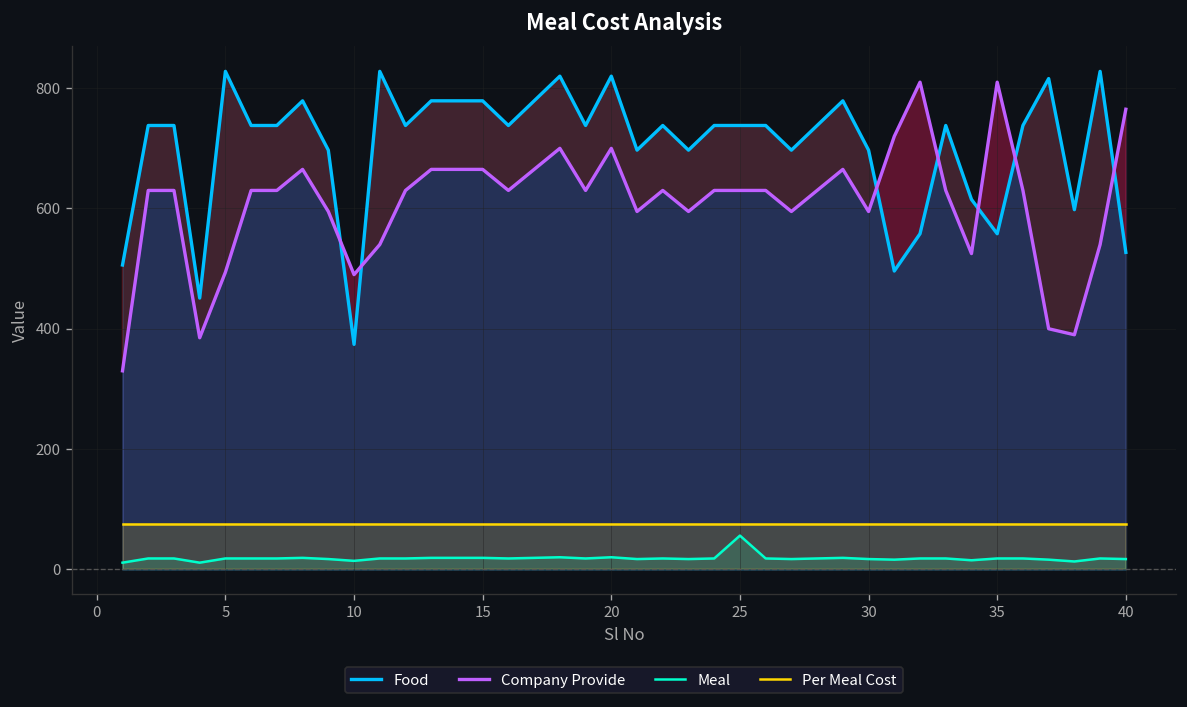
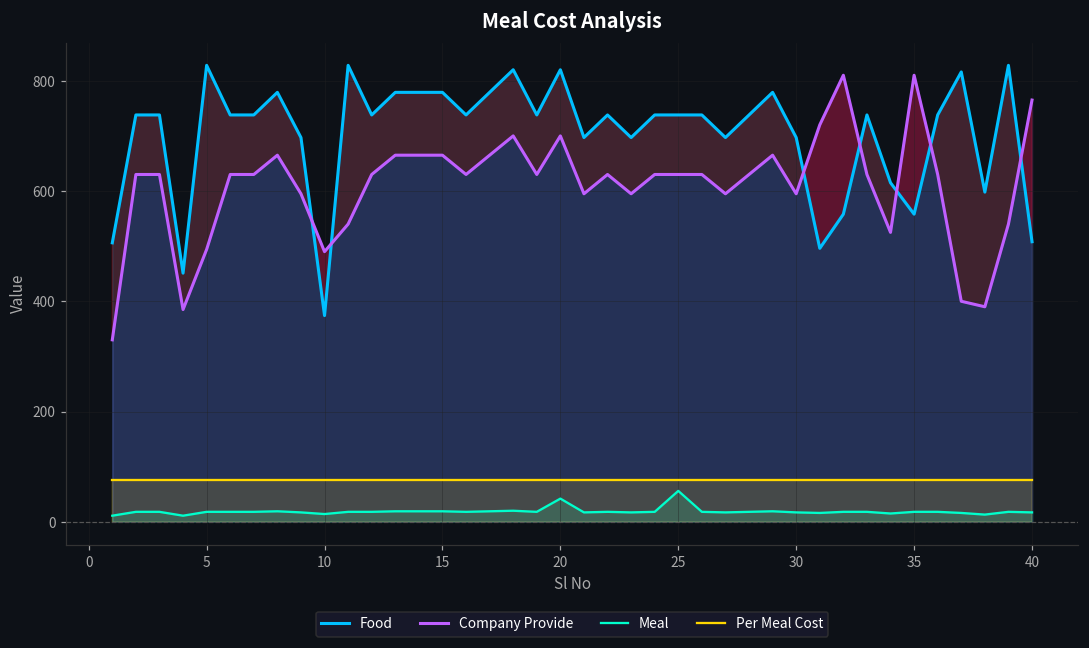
Meal, 20: 20 -> 40
Food, 40: 530 -> 510
